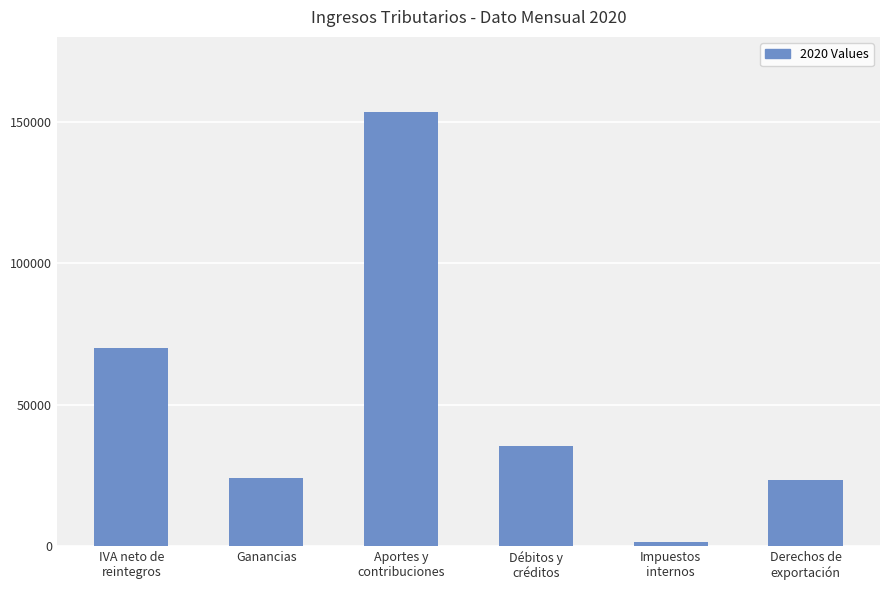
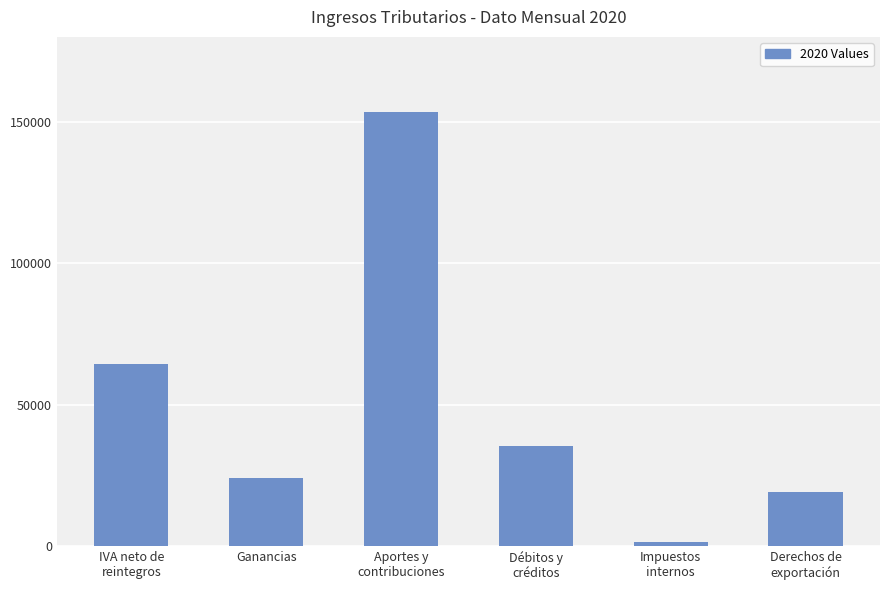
IVA neto de reintegros: 70000 -> 64000
Derechos de exportación: 24000 -> 19000
